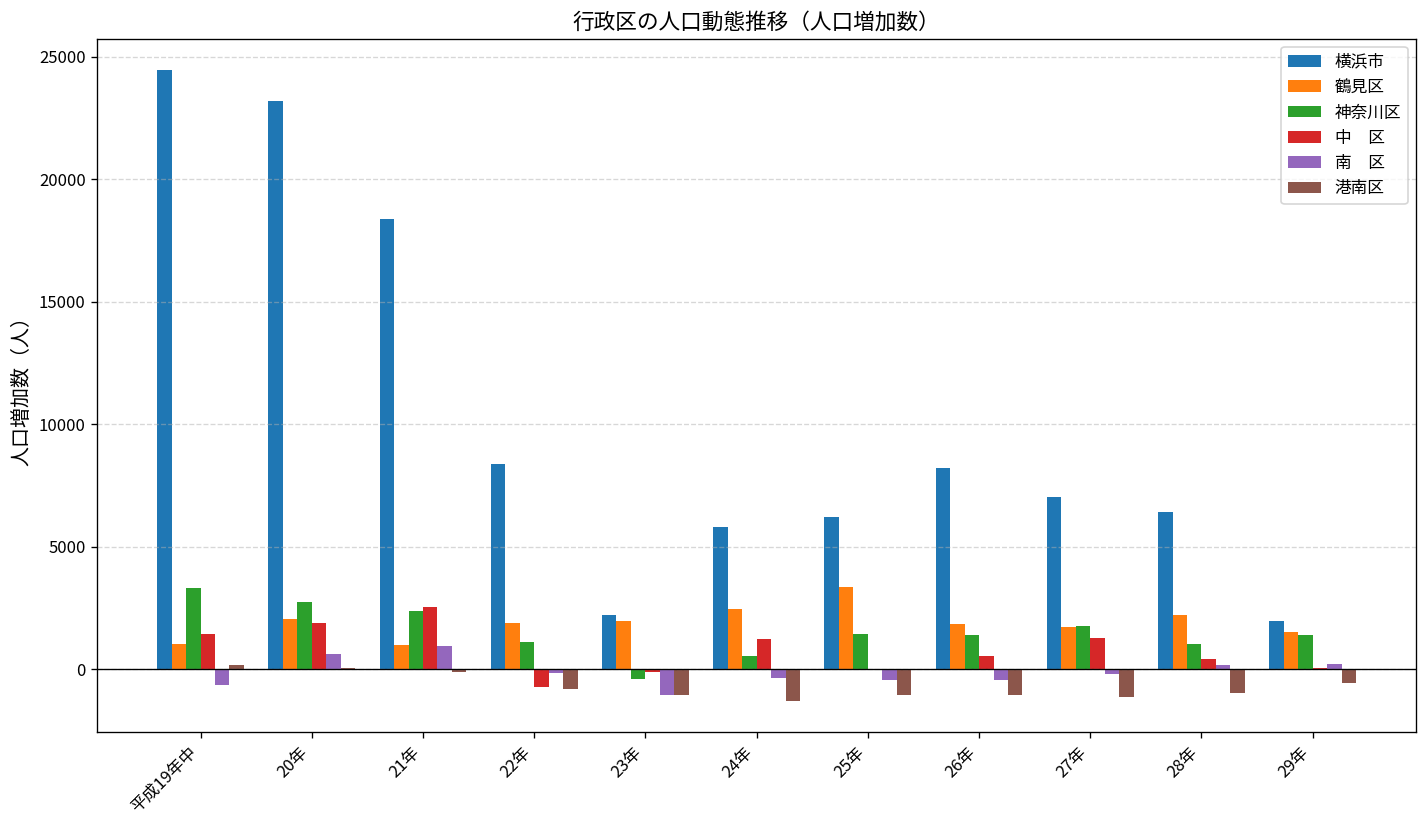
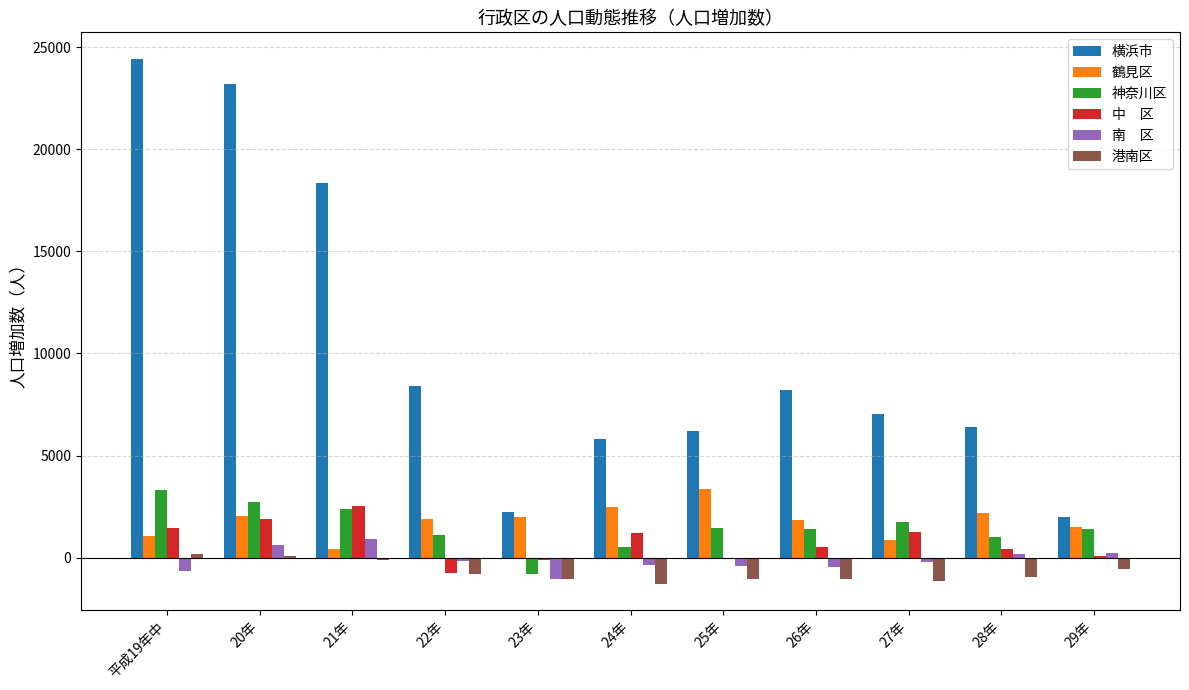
鶴見区, 21年: 1000 -> 400
神奈川区, 23年: -400 -> -800
鶴見区, 27年: 1700 -> 900
